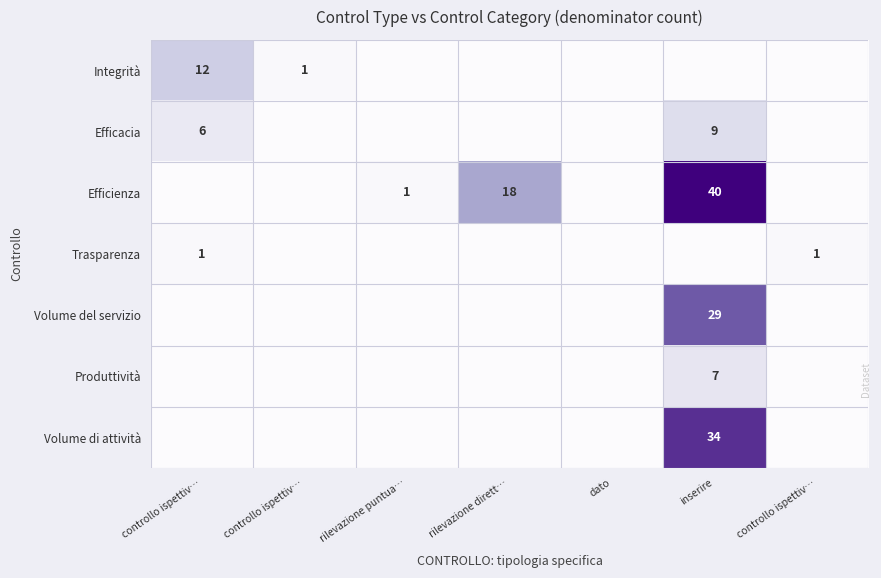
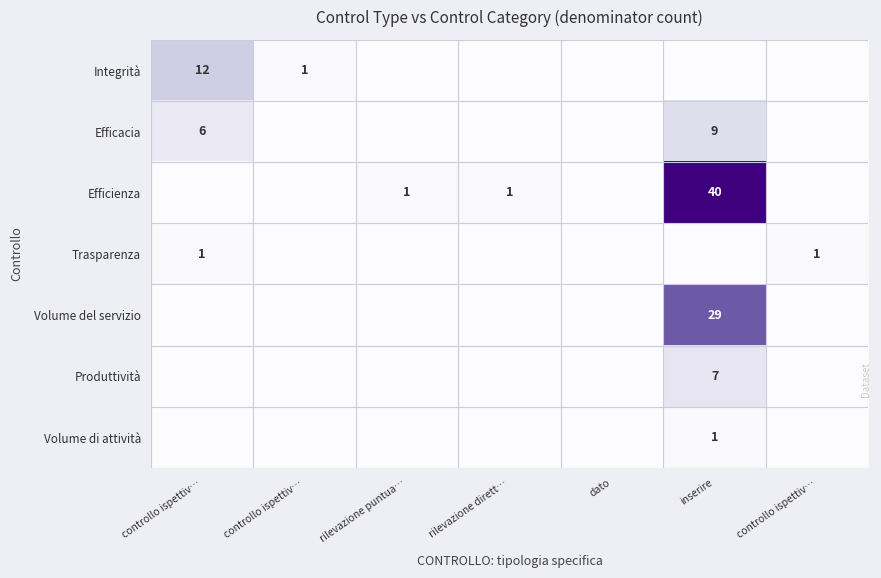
Efficienza, rilevazione dirett…: 18 -> 1
Volume di attività, inserire: 34 -> 1
